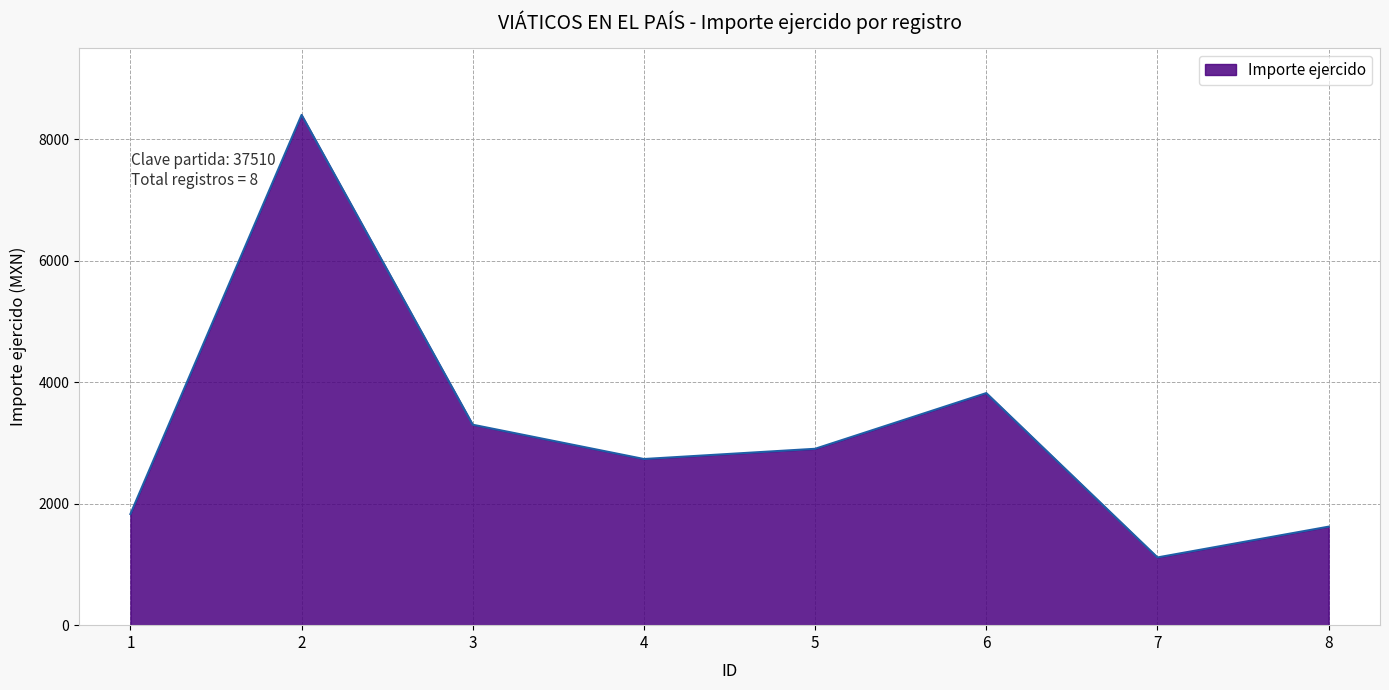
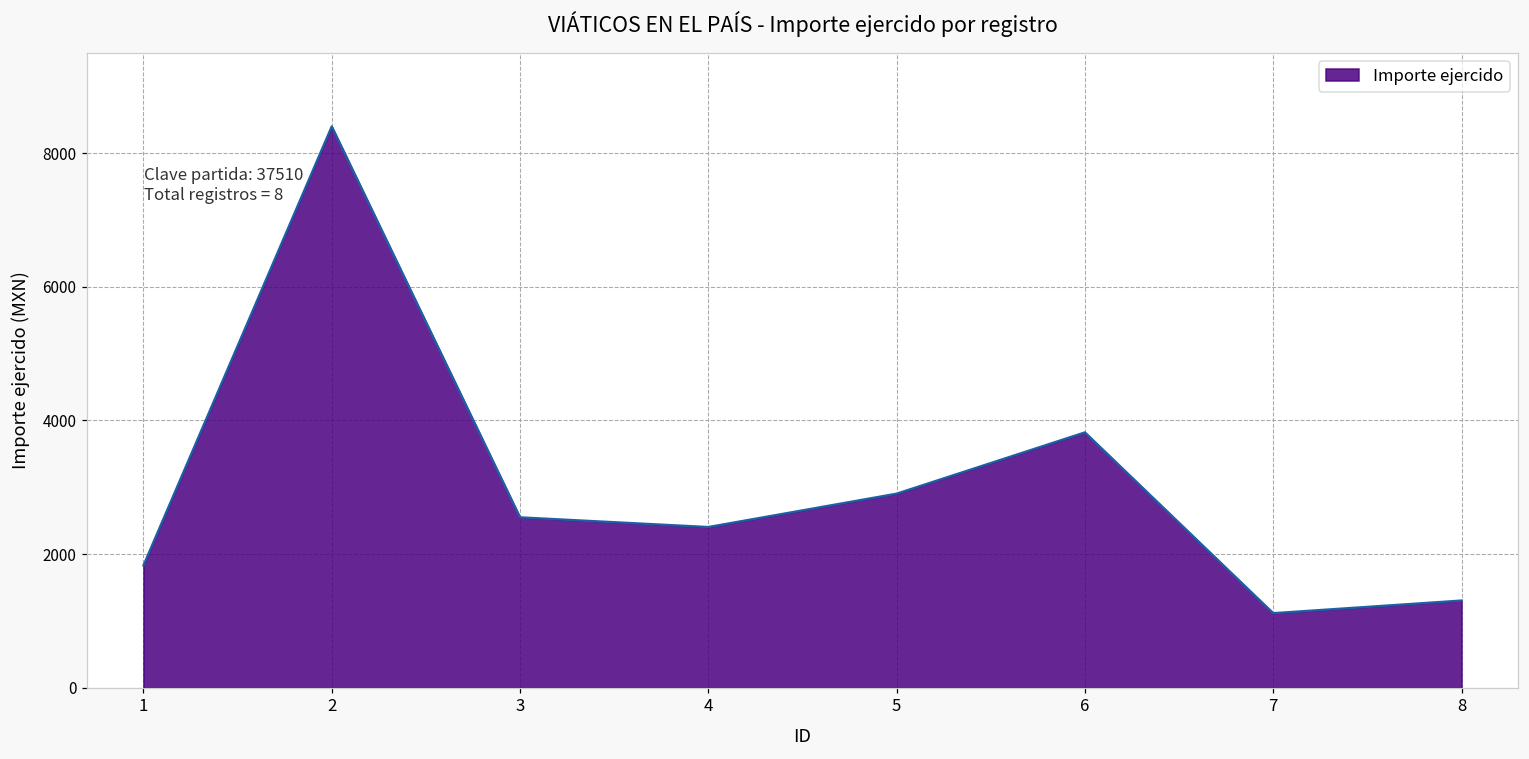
3: 3300 -> 2500
4: 2700 -> 2400
8: 1600 -> 1300
